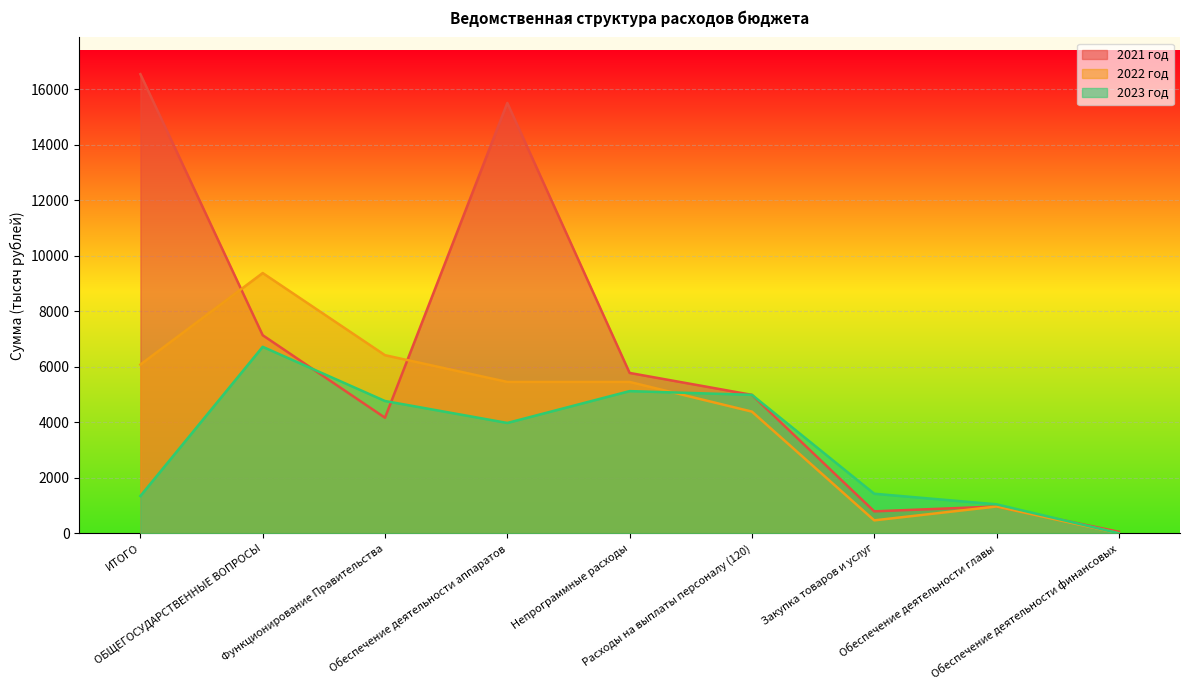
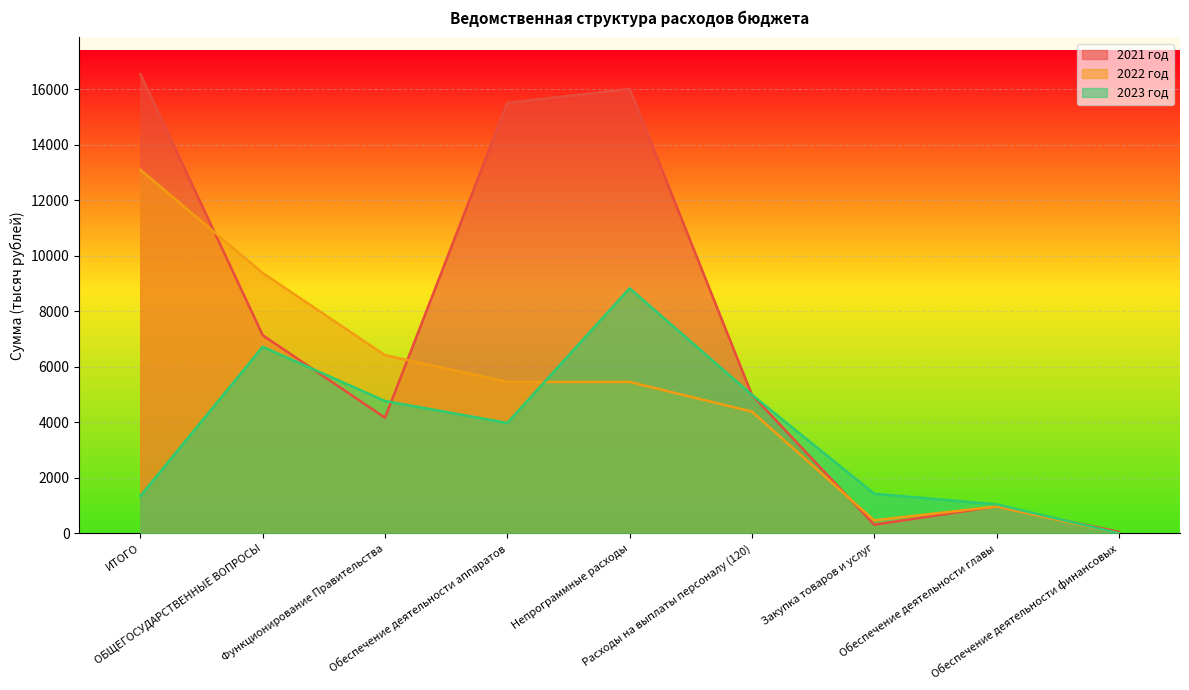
2022 год, ИТОГО: 6100 -> 13100
2021 год, Непрограммные расходы: 5800 -> 16000
2023 год, Непрограммные расходы: 5100 -> 8800
2021 год, Закупка товаров и услуг: 800 -> 300
